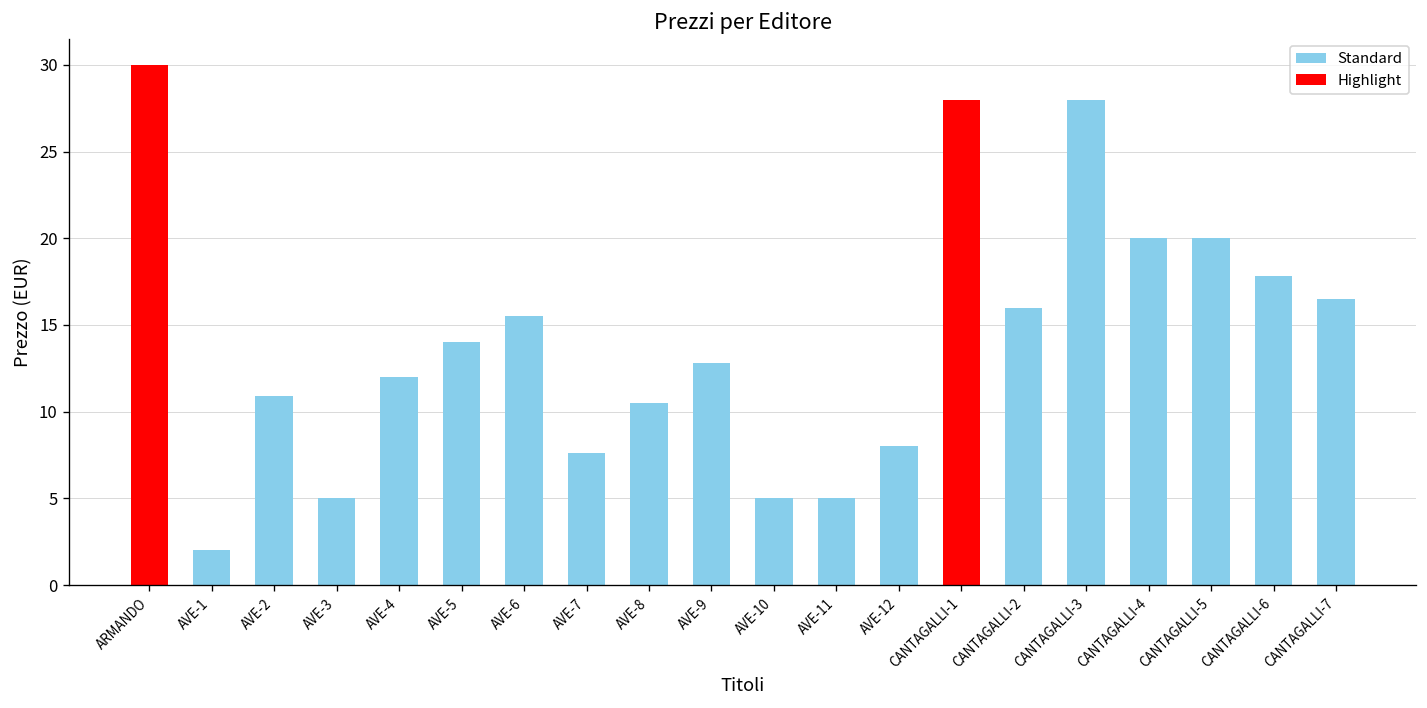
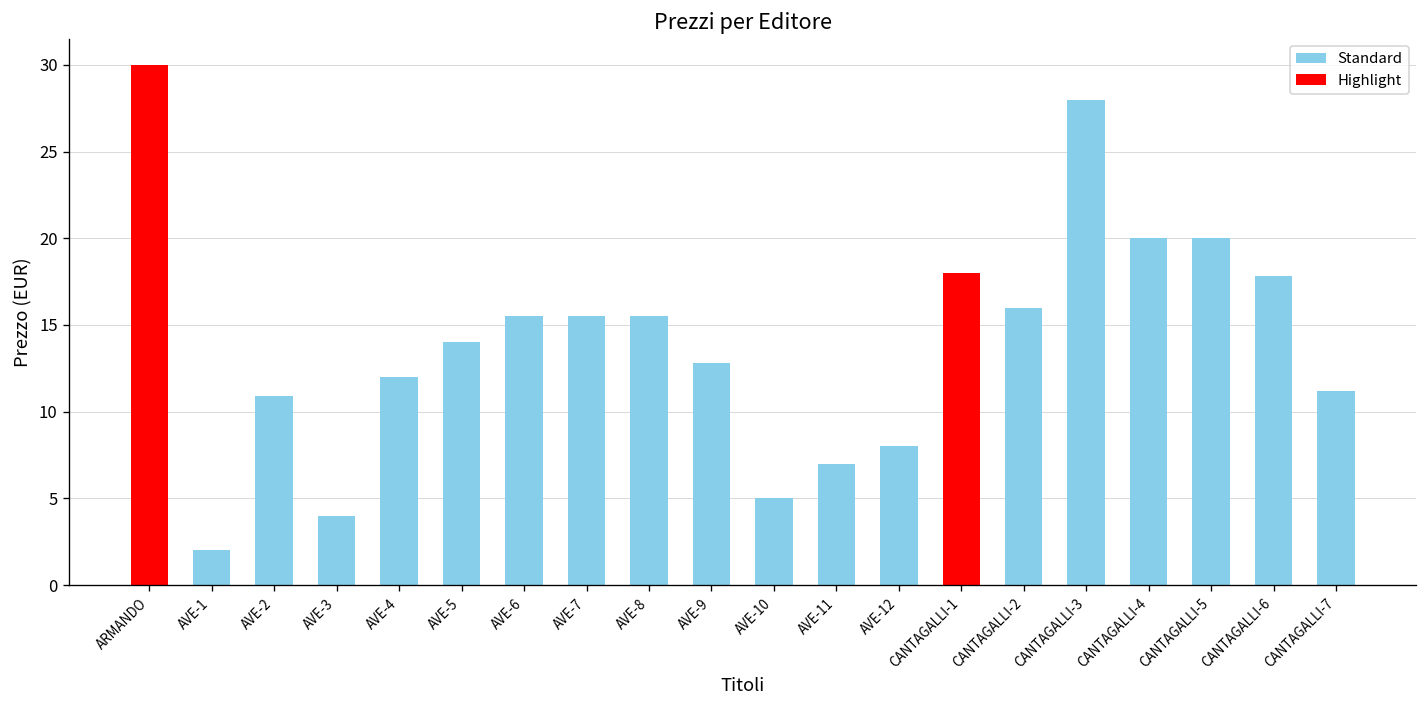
AVE-3: 5 -> 4
AVE-7: 7.6 -> 15.5
AVE-8: 10.5 -> 15.5
AVE-11: 5 -> 7
CANTAGALLI-1: 28 -> 18
CANTAGALLI-7: 16.5 -> 11.2
